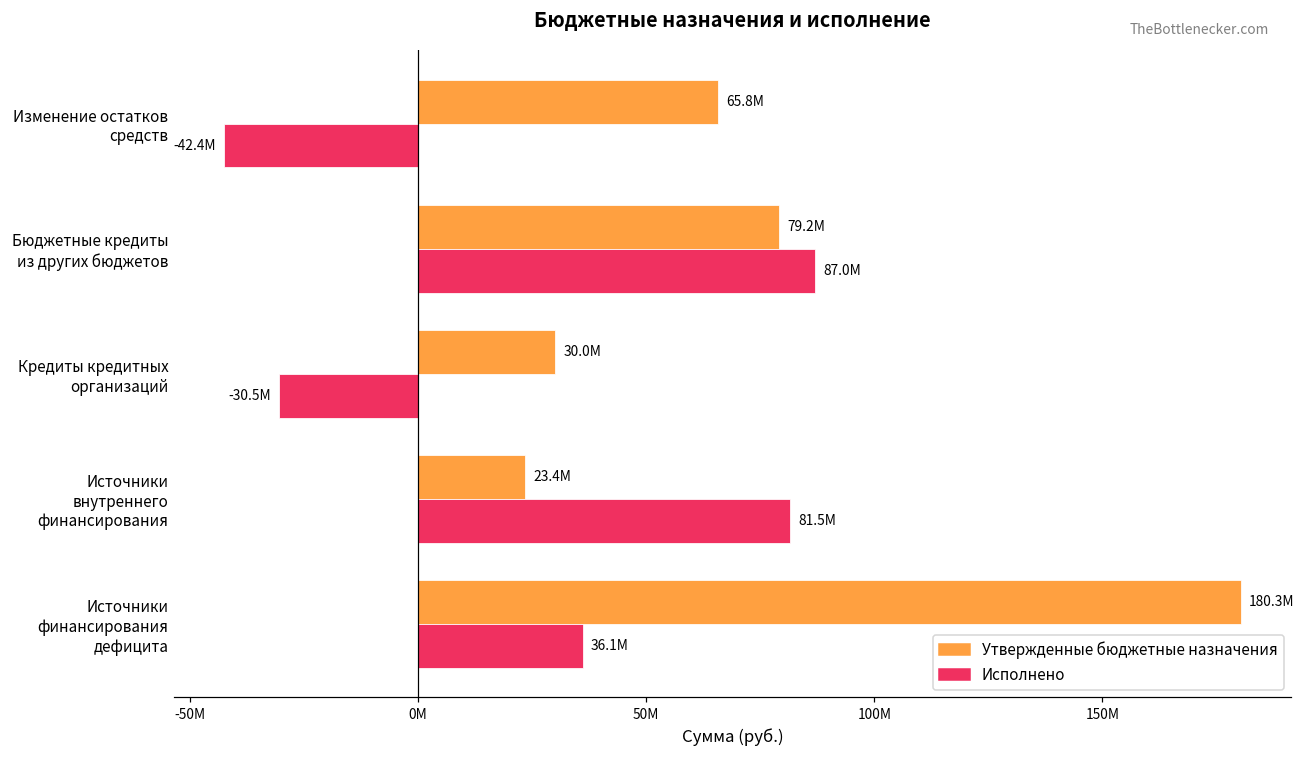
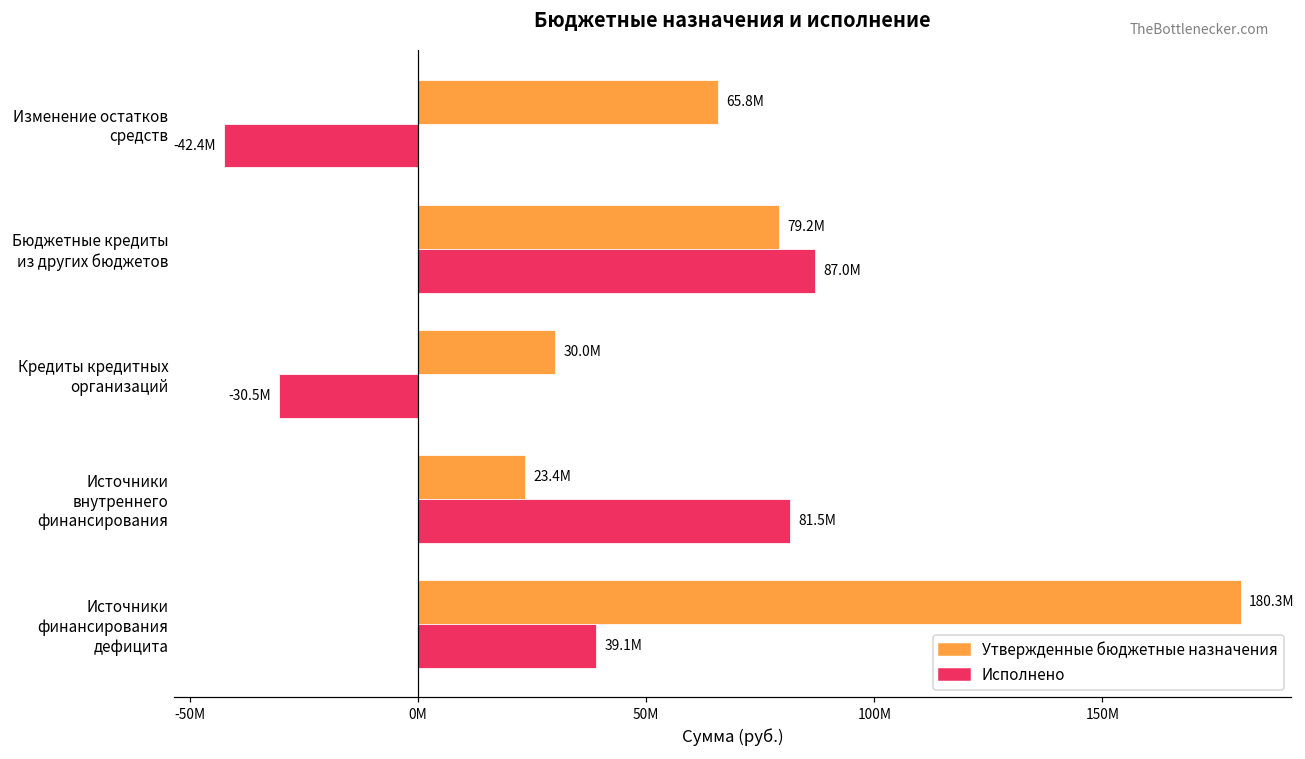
Исполнено, Источники финансирования дефицита: 36.1M -> 39.1M
